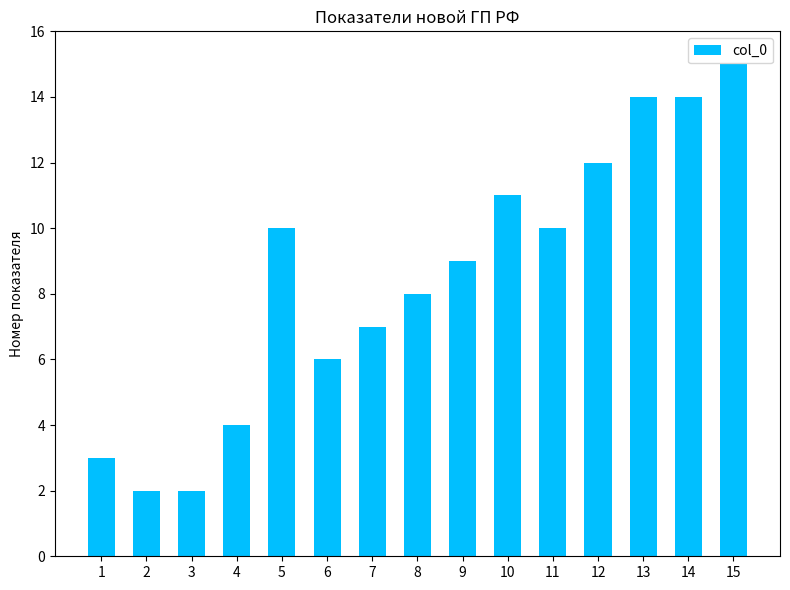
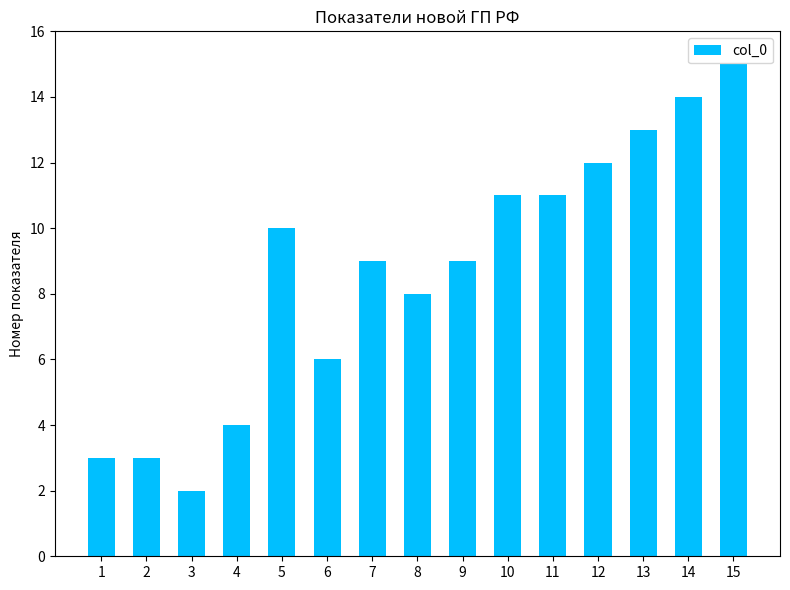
2: 2 -> 3
7: 7 -> 9
11: 10 -> 11
13: 14 -> 13
